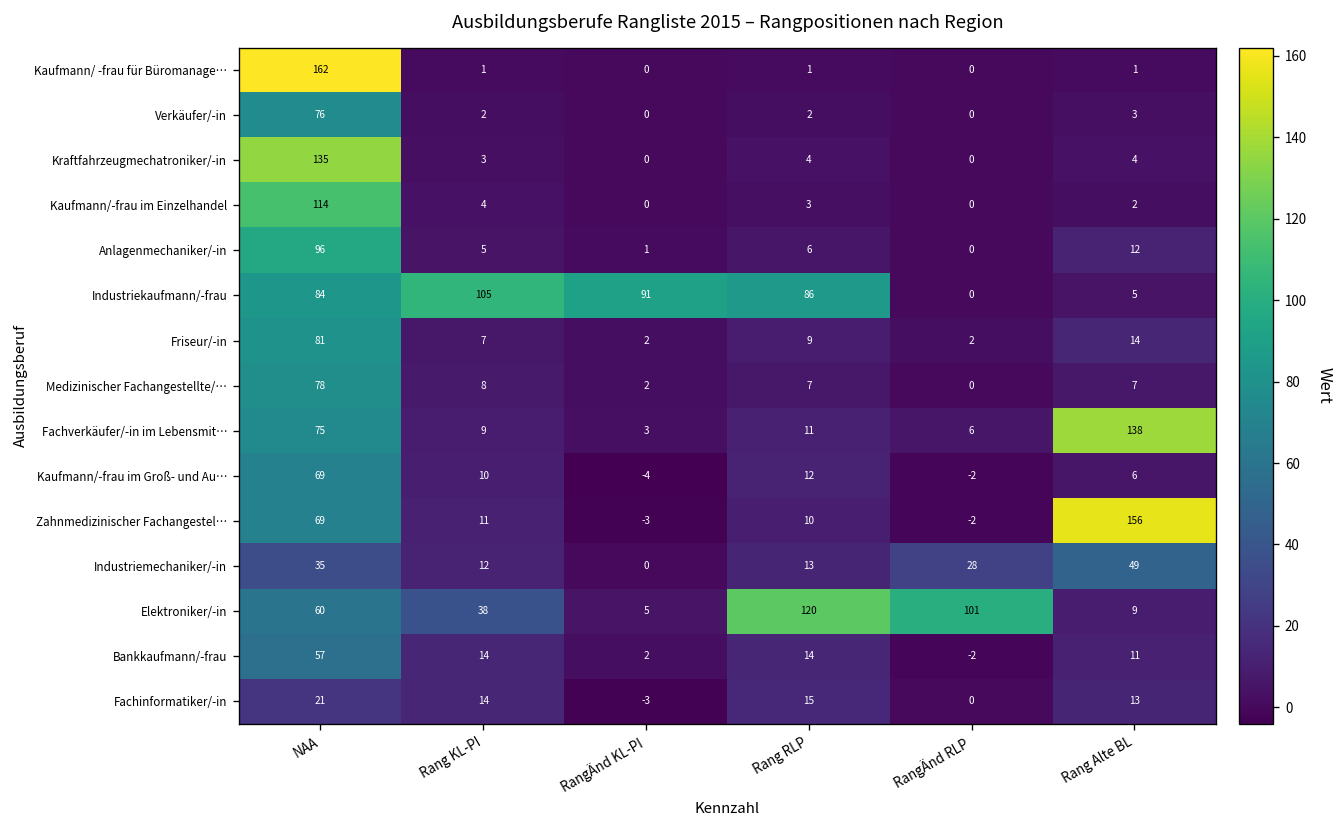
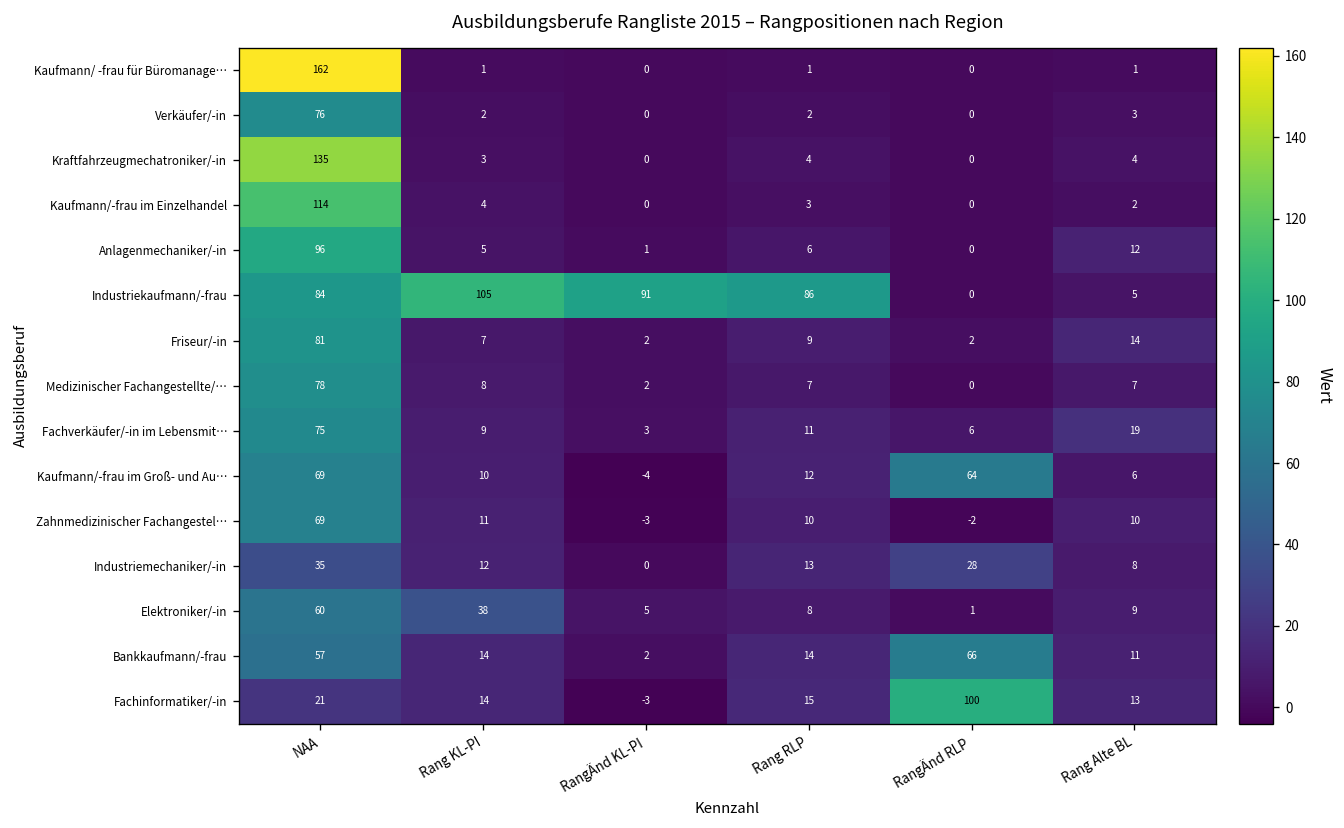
Fachverkäufer/-in im Lebensmit…, Rang Alte BL: 138 -> 19
Kaufmann/-frau im Groß- und Au…, RangÄnd RLP: -2 -> 64
Zahnmedizinischer Fachangestel…, Rang Alte BL: 156 -> 10
Industriemechaniker/-in, Rang Alte BL: 49 -> 8
Elektroniker/-in, Rang RLP: 120 -> 8
Elektroniker/-in, RangÄnd RLP: 101 -> 1
Bankkaufmann/-frau, RangÄnd RLP: -2 -> 66
Fachinformatiker/-in, RangÄnd RLP: 0 -> 100
